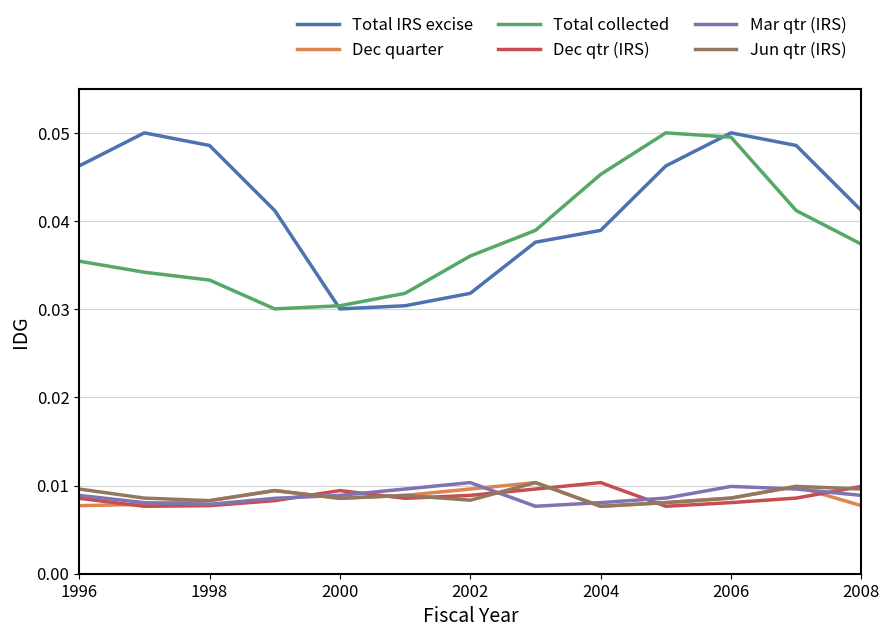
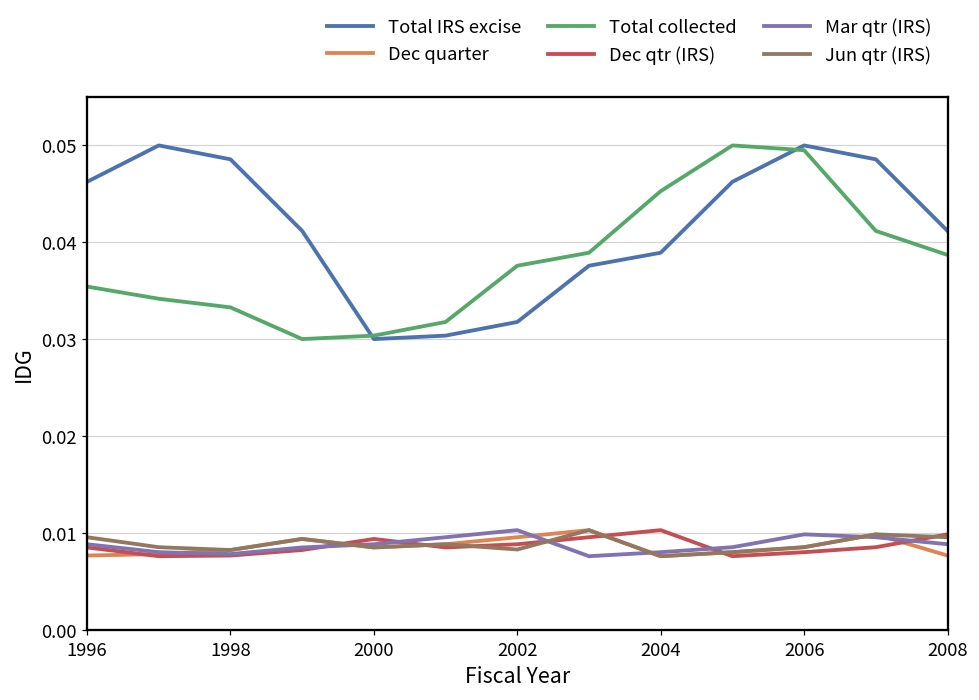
Total collected, 2002: 0.036 -> 0.038
Total collected, 2008: 0.037 -> 0.039
